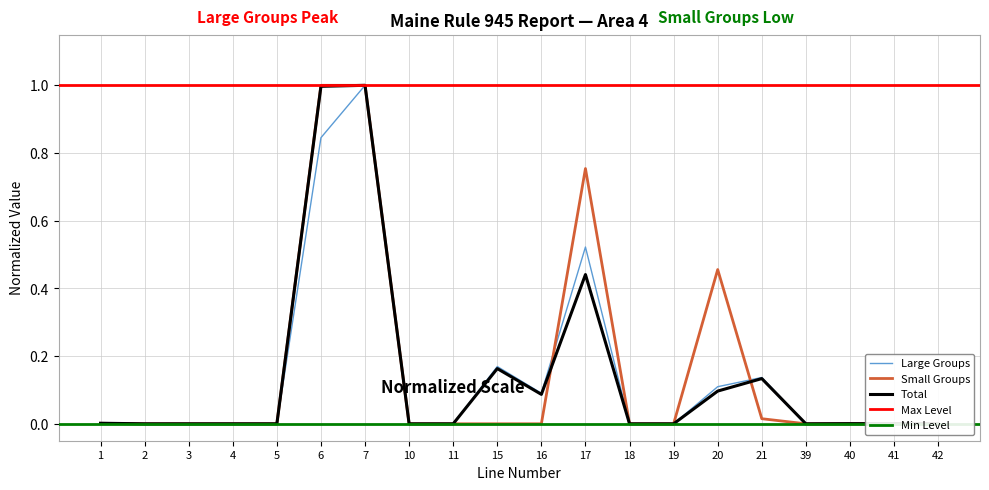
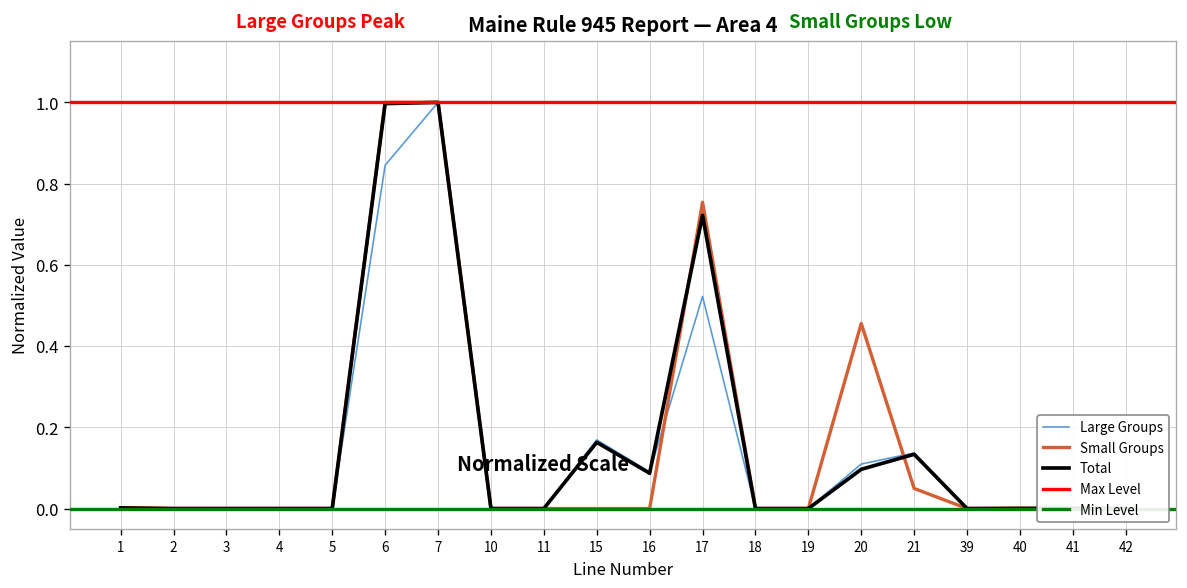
Total, 17: 0.44 -> 0.72
Small Groups, 21: 0.02 -> 0.05
